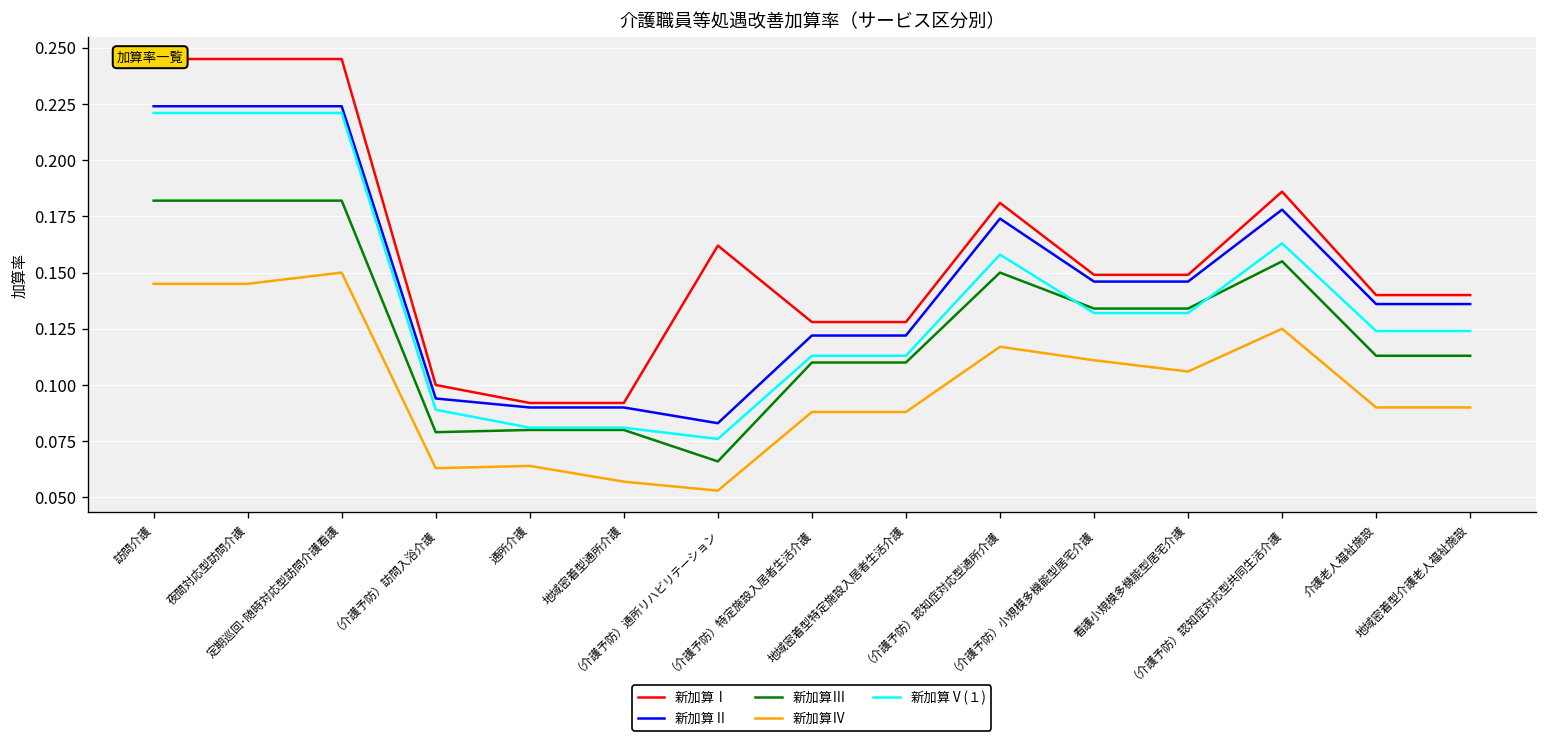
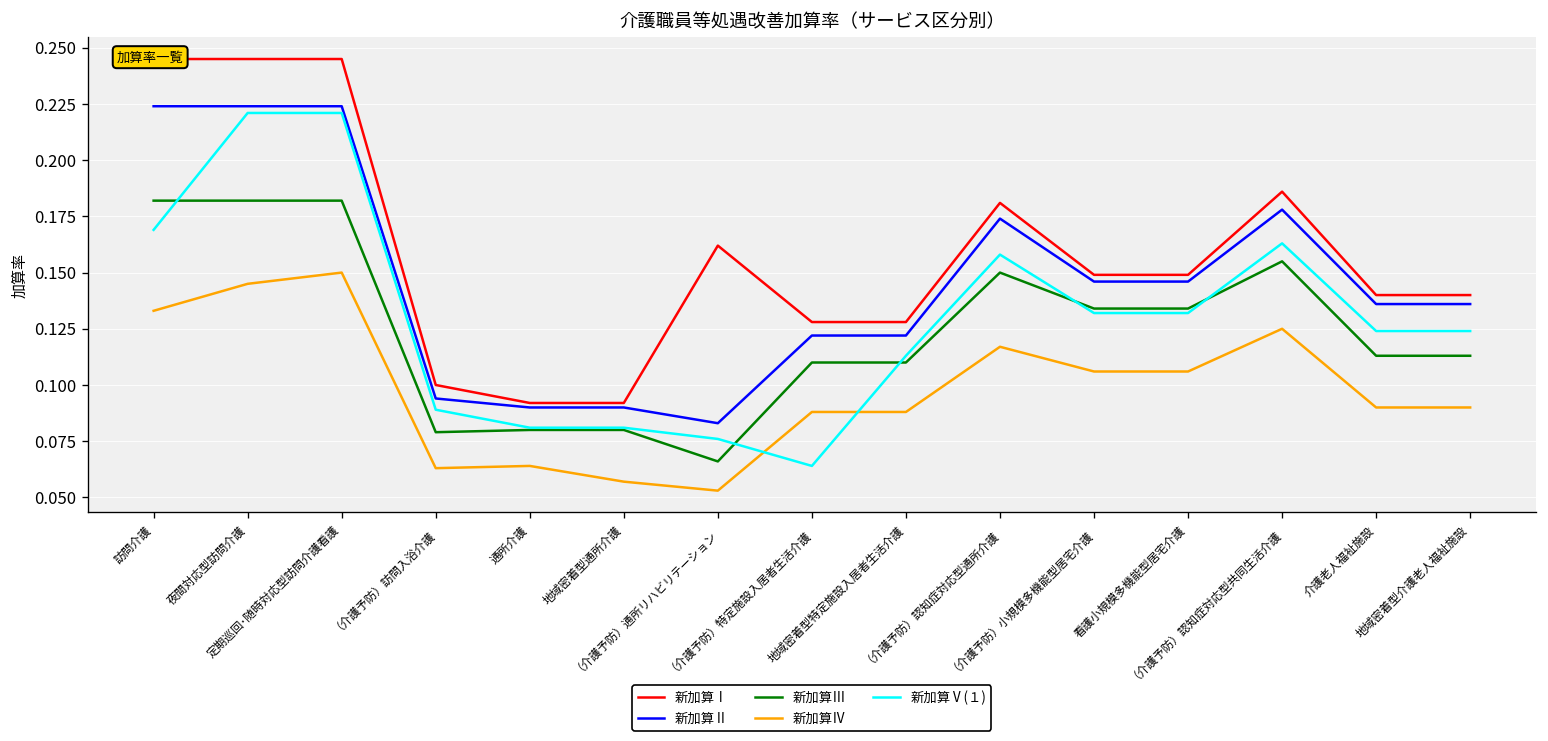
新加算Ⅳ, 訪問介護: 0.145 -> 0.133
新加算Ⅴ(１), 訪問介護: 0.221 -> 0.169
新加算Ⅴ(１), （介護予防）特定施設入居者生活介護: 0.113 -> 0.064
新加算Ⅳ, （介護予防）小規模多機能型居宅介護: 0.111 -> 0.106
